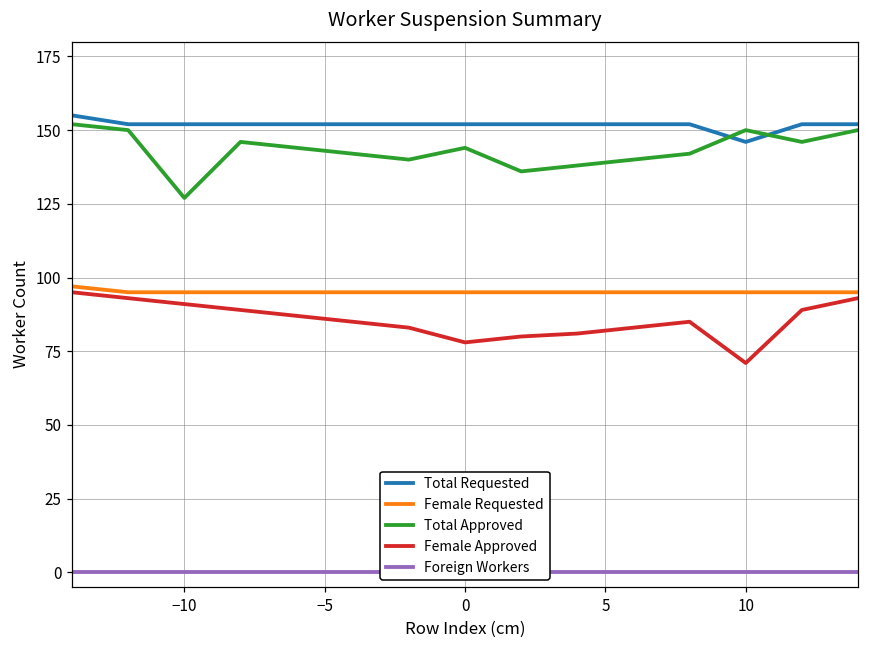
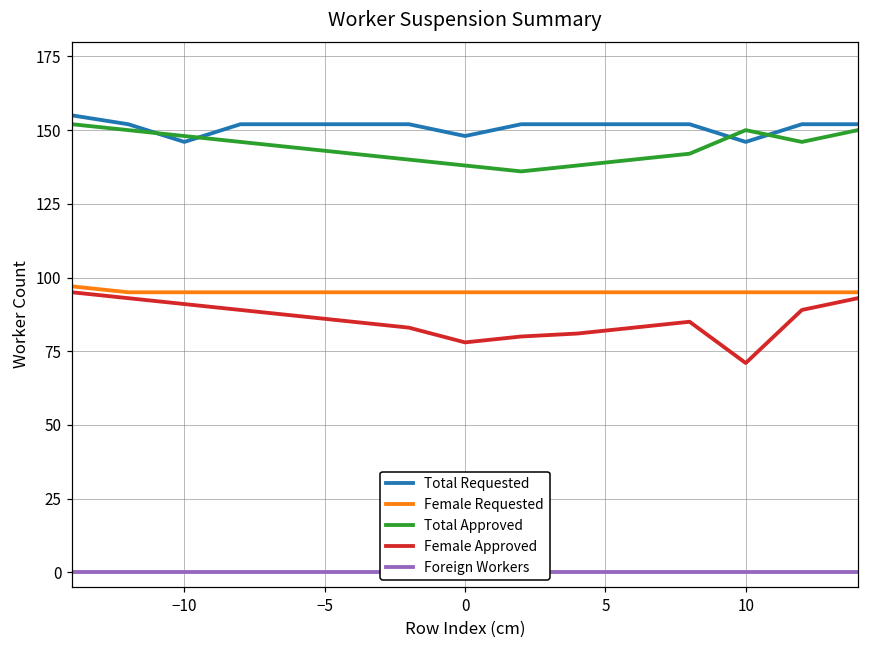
Total Requested, −10: 152 -> 146
Total Approved, −10: 127 -> 148
Total Requested, 0: 152 -> 148
Total Approved, 0: 144 -> 138
